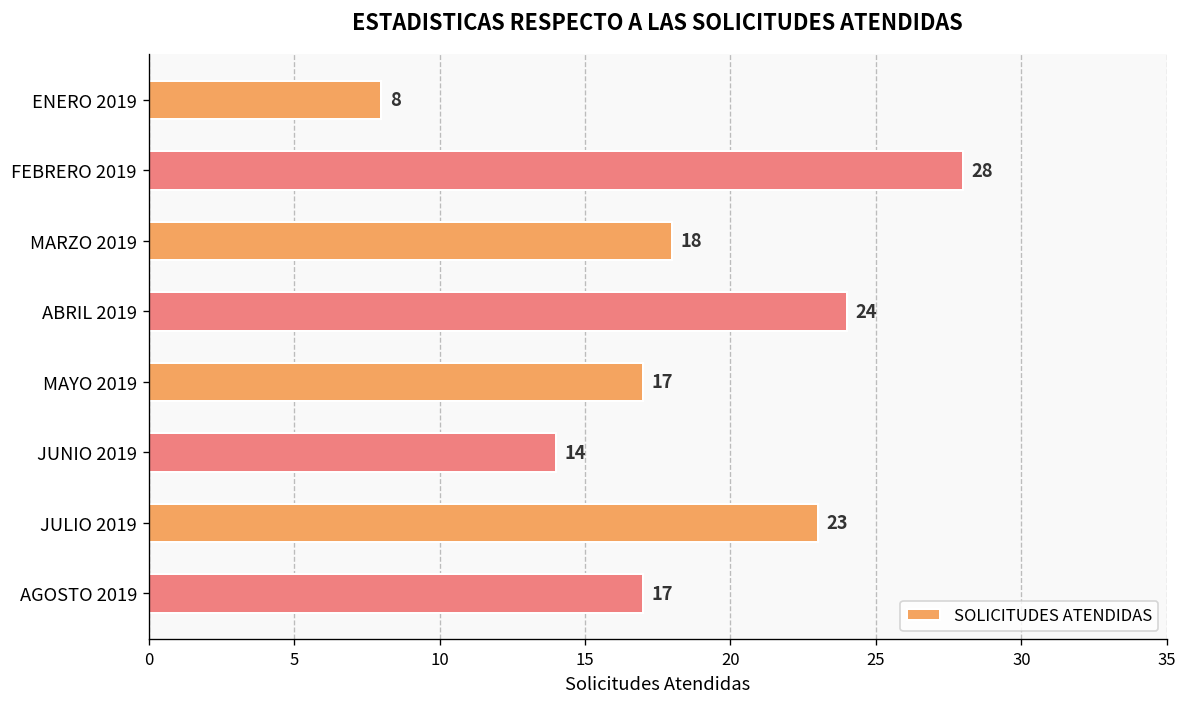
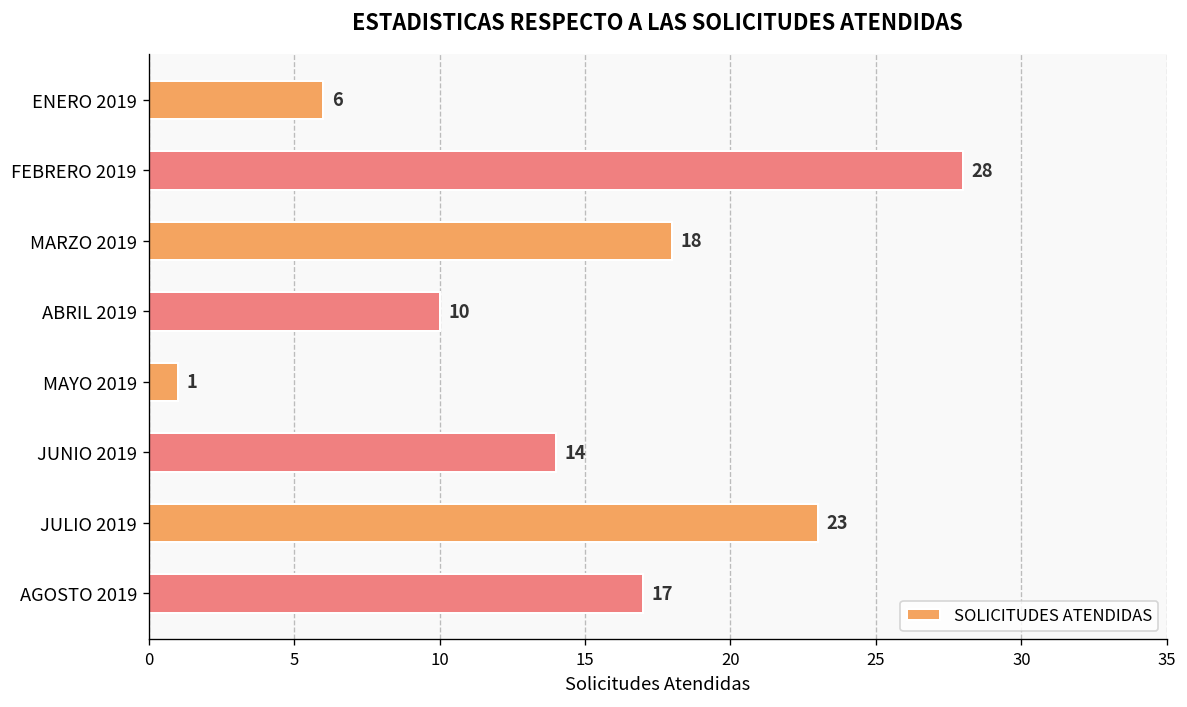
ENERO 2019: 8 -> 6
ABRIL 2019: 24 -> 10
MAYO 2019: 17 -> 1
